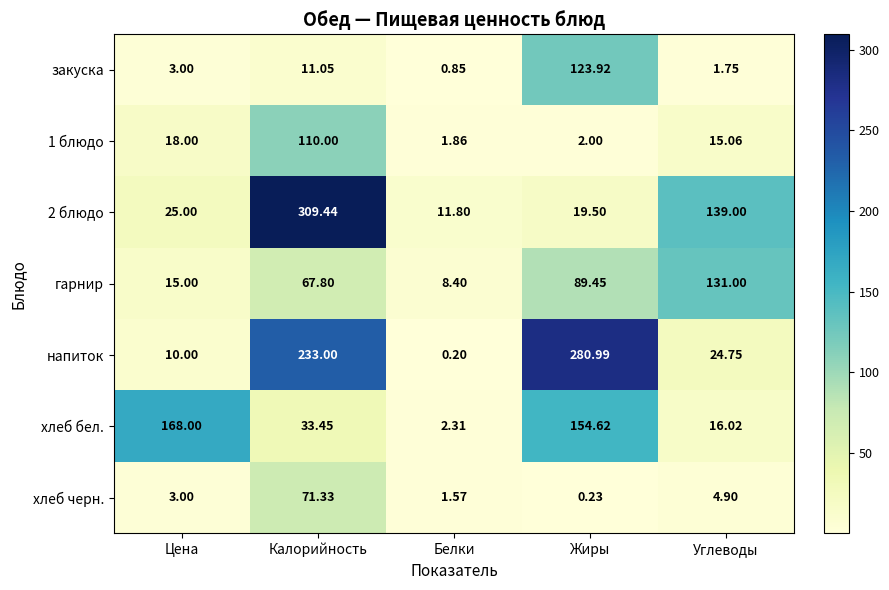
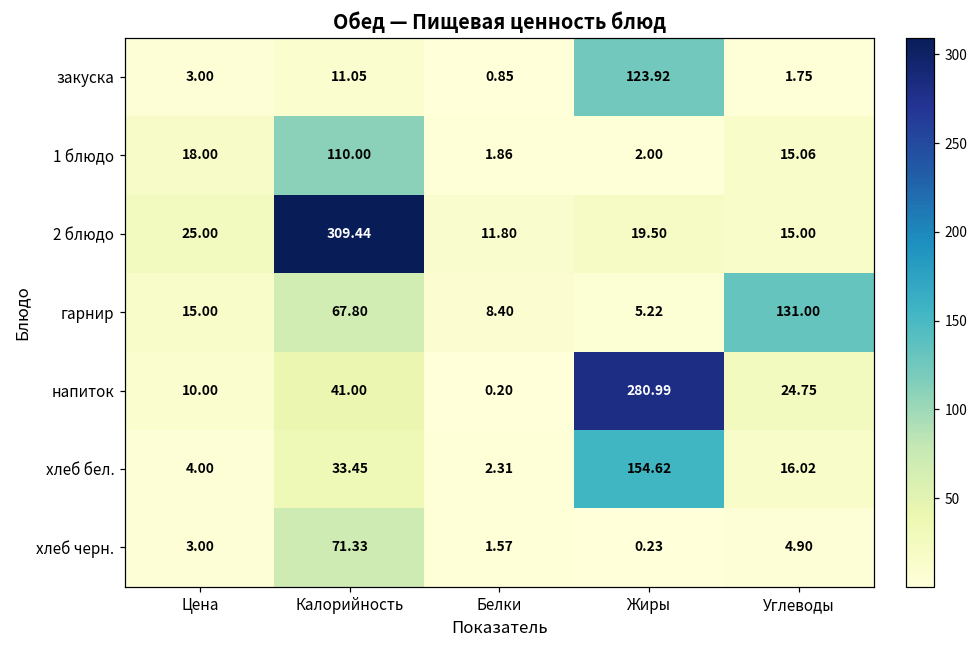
2 блюдо, Углеводы: 139.00 -> 15.00
гарнир, Жиры: 89.45 -> 5.22
напиток, Калорийность: 233.00 -> 41.00
хлеб бел., Цена: 168.00 -> 4.00
